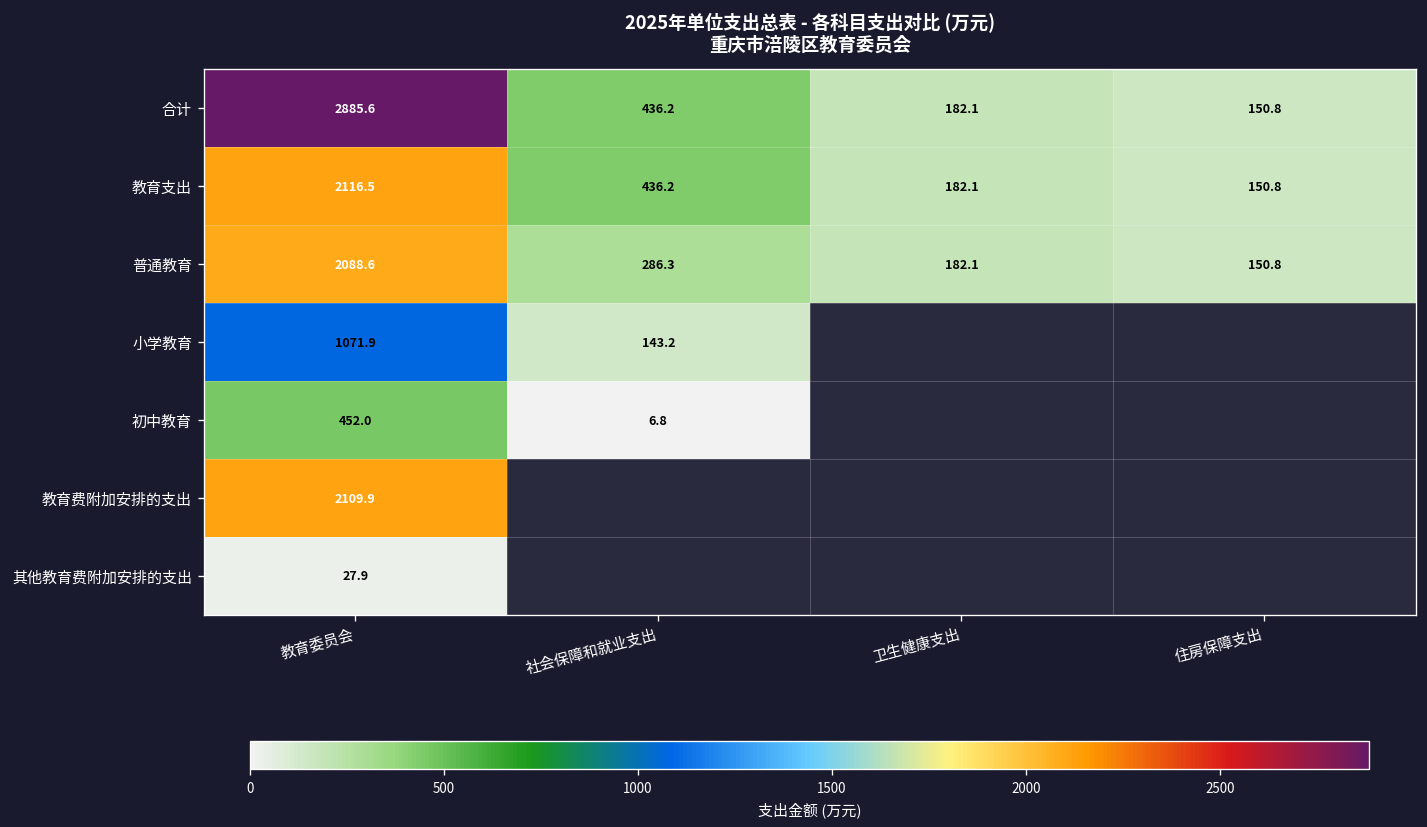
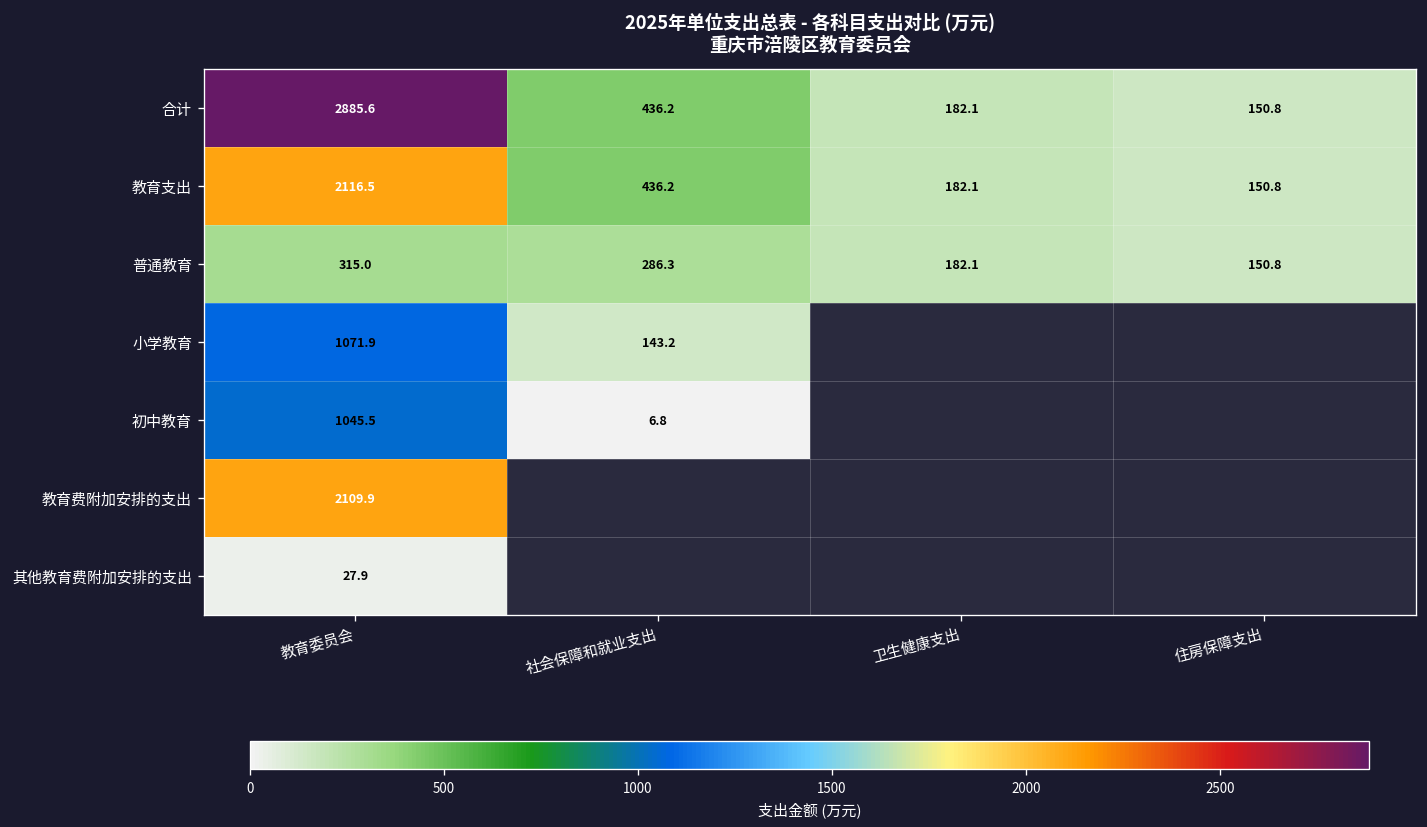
普通教育, 教育委员会: 2088.6 -> 315.0
初中教育, 教育委员会: 452.0 -> 1045.5
